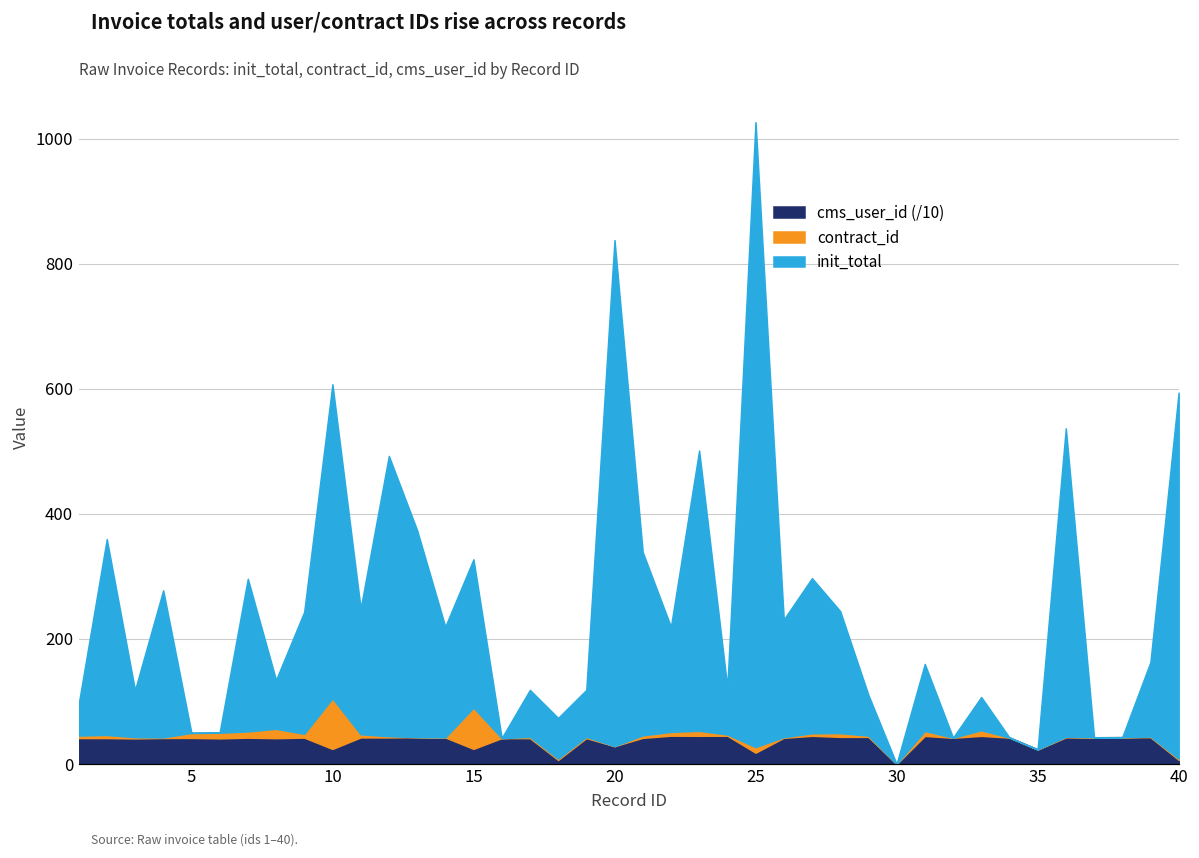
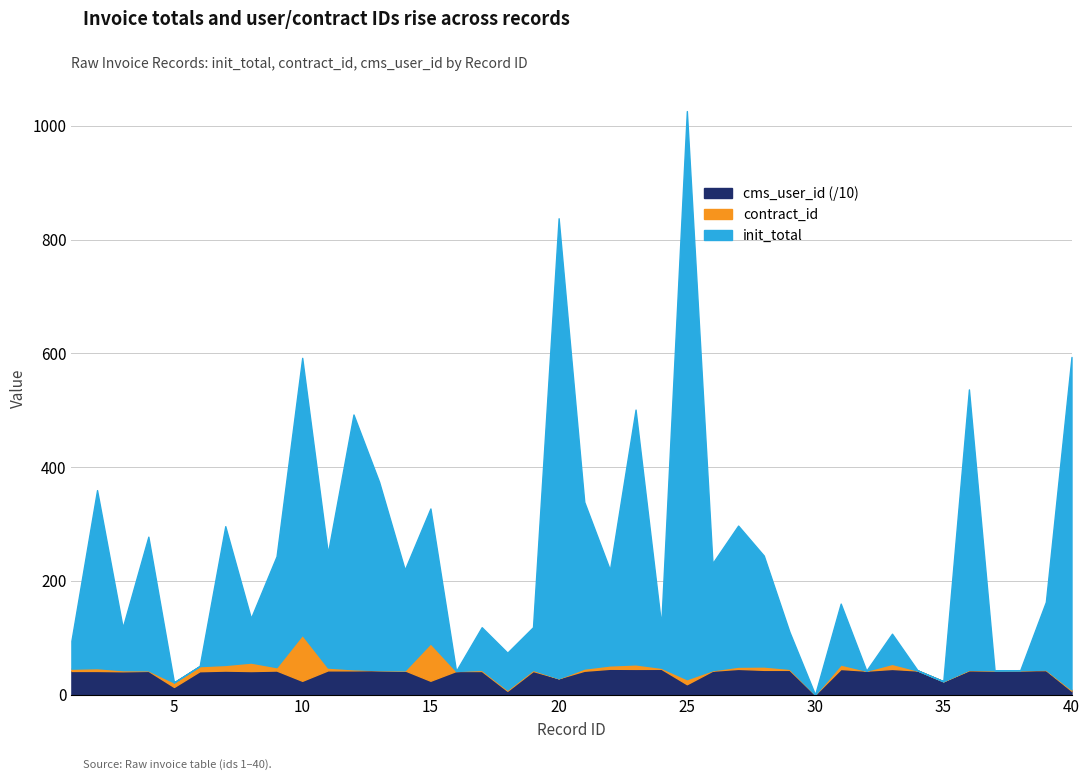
cms_user_id (/10), 5: 40 -> 10
init_total, 10: 500 -> 490
